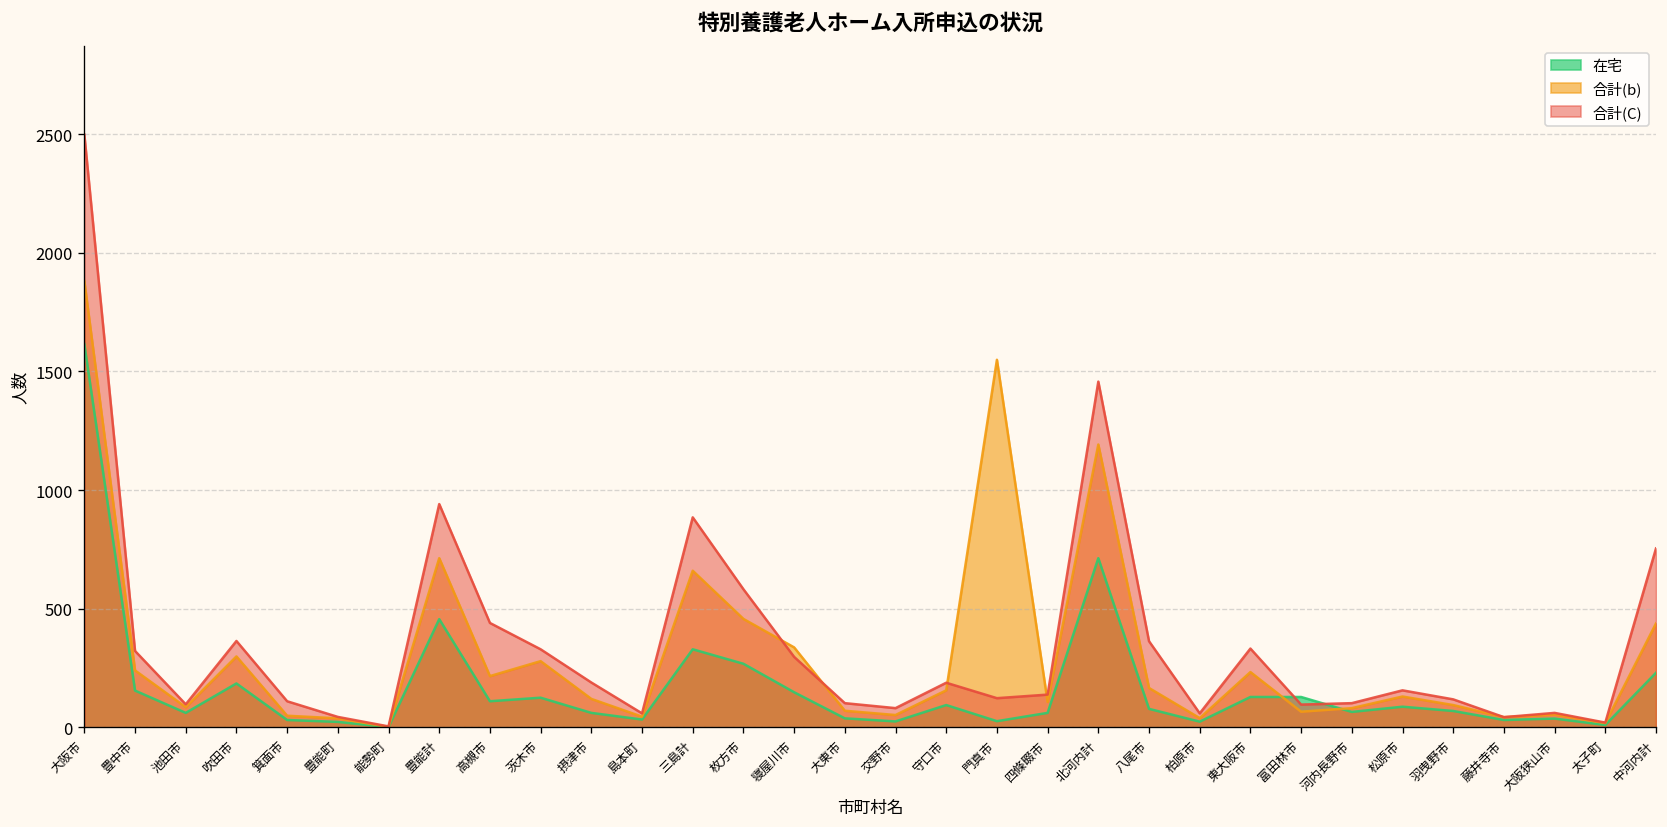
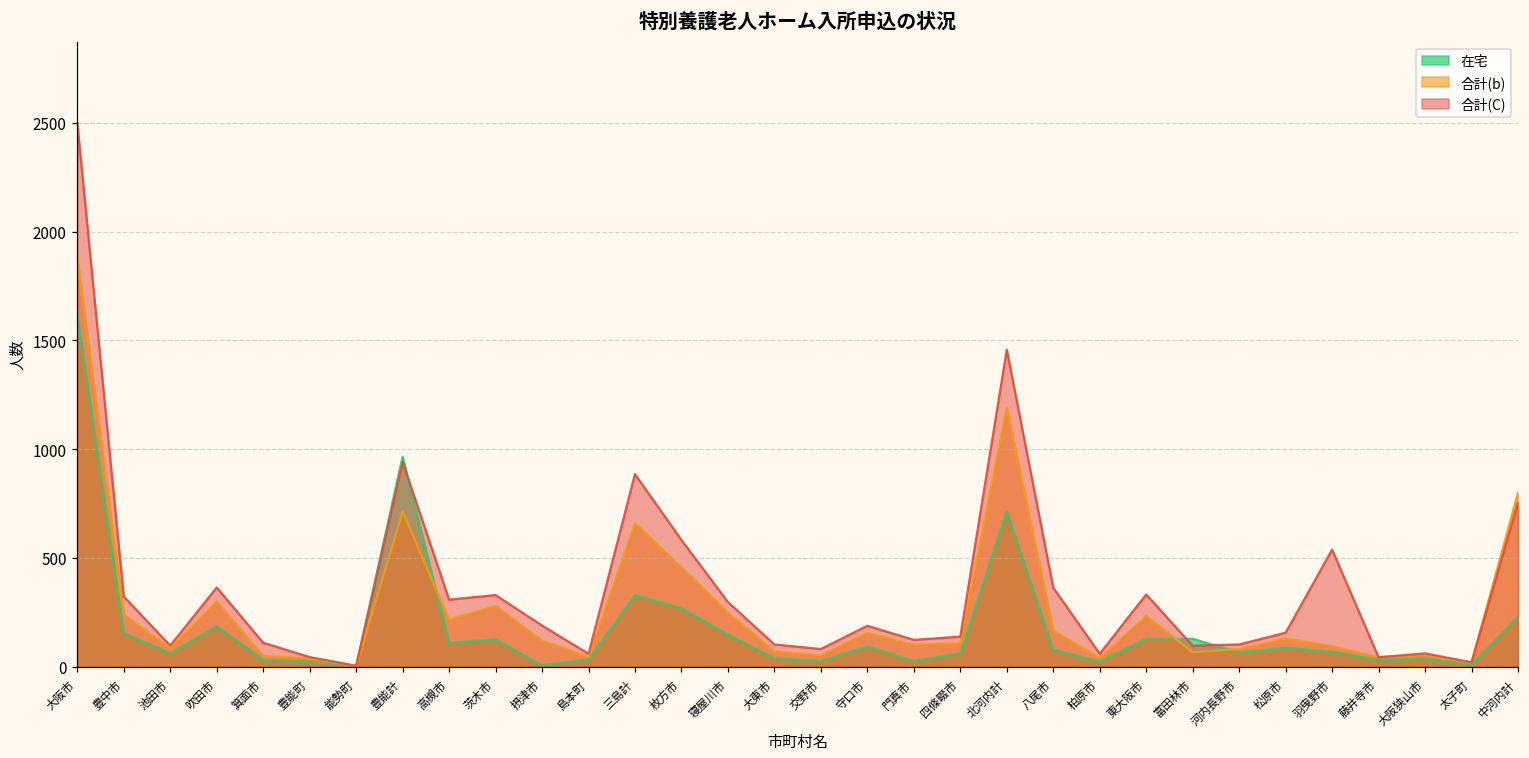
在宅, 豊能計: 460 -> 970
合計(C), 高槻市: 440 -> 310
在宅, 摂津市: 60 -> 10
合計(b), 寝屋川市: 340 -> 250
合計(b), 門真市: 1550 -> 100
合計(C), 羽曳野市: 120 -> 540
合計(b), 中河内計: 440 -> 800
